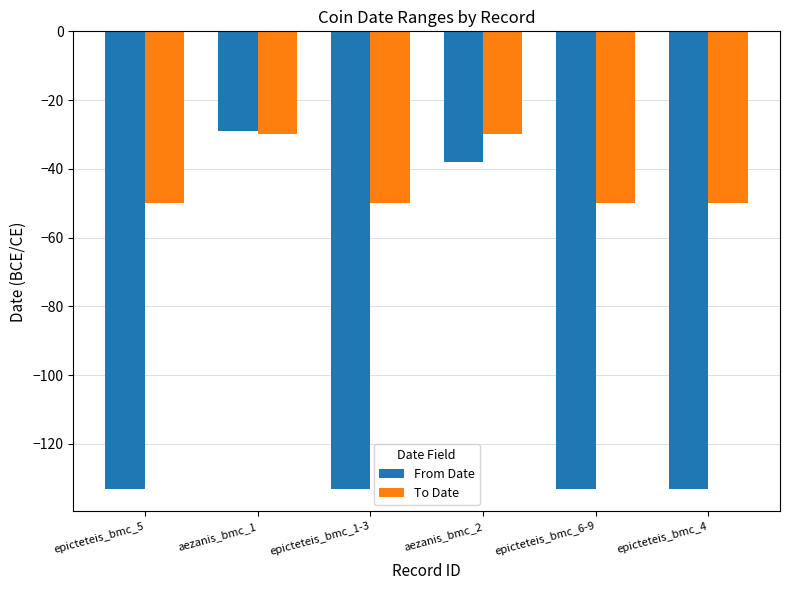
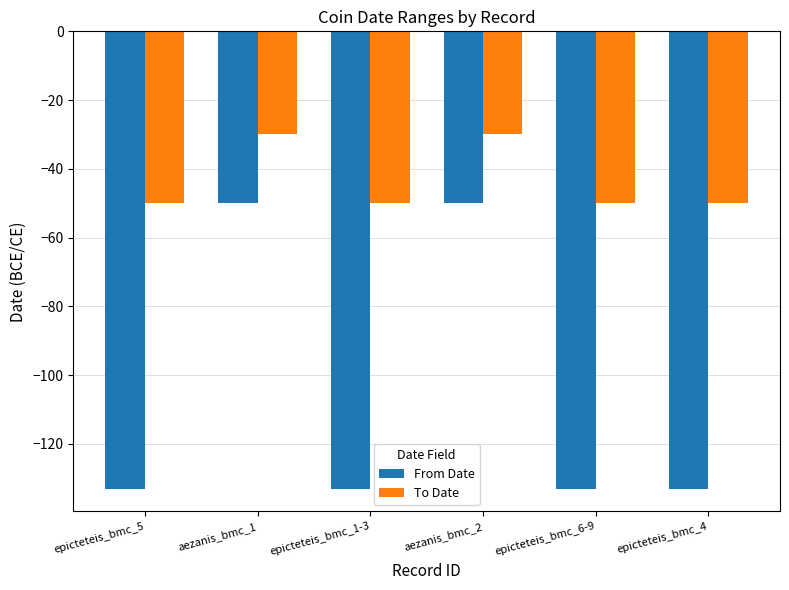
From Date, aezanis_bmc_1: -29 -> -50
From Date, aezanis_bmc_2: -38 -> -50
